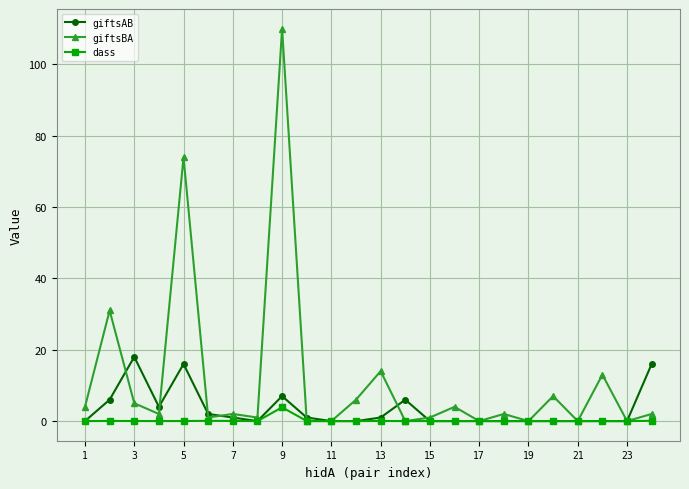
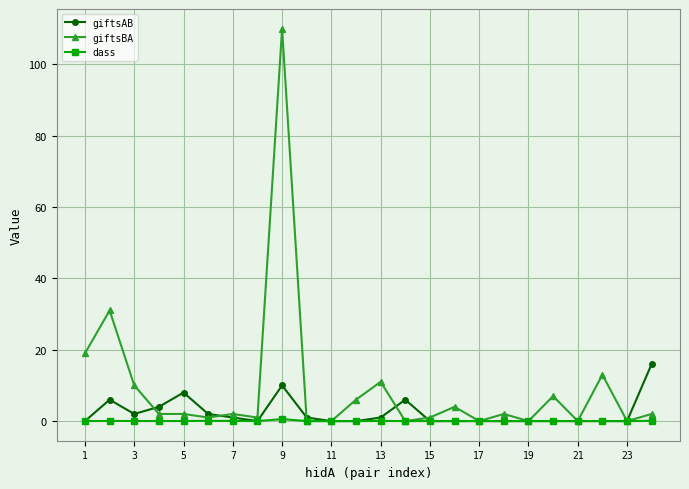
giftsBA, 1: 4 -> 19
giftsAB, 3: 18 -> 2
giftsBA, 3: 5 -> 10
giftsAB, 5: 16 -> 8
giftsBA, 5: 74 -> 2
giftsAB, 9: 7 -> 10
dass, 9: 4 -> 1
giftsBA, 13: 14 -> 11
